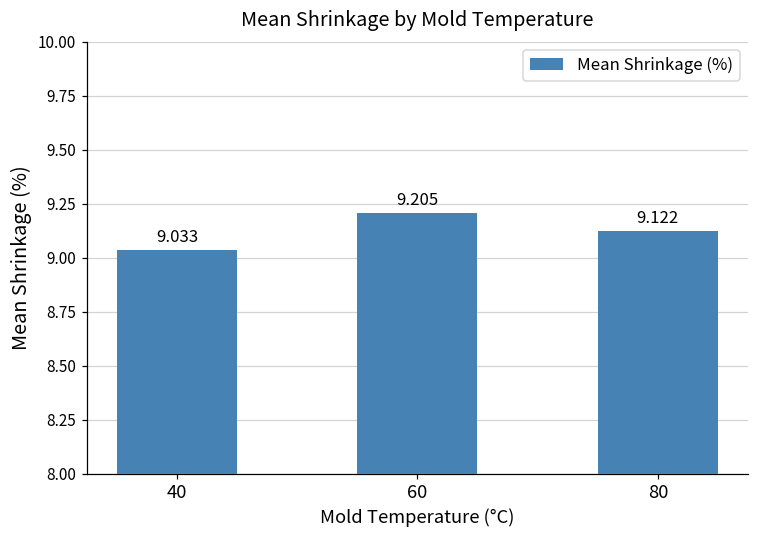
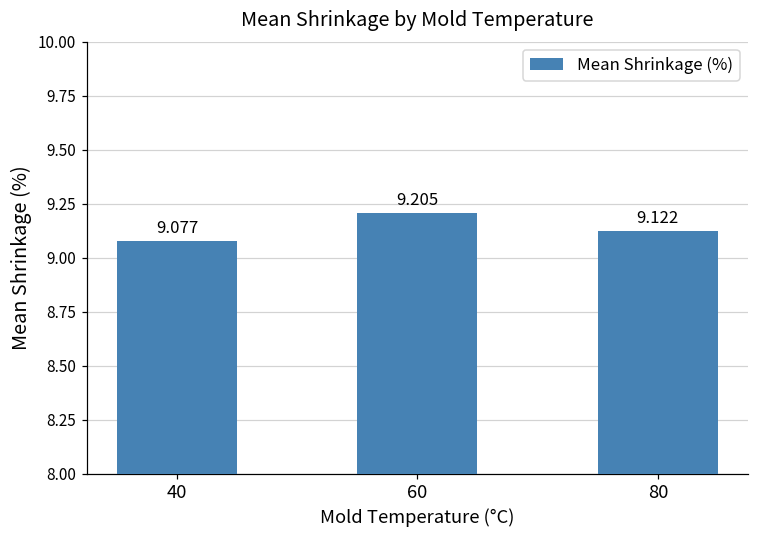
40: 9.033 -> 9.077
